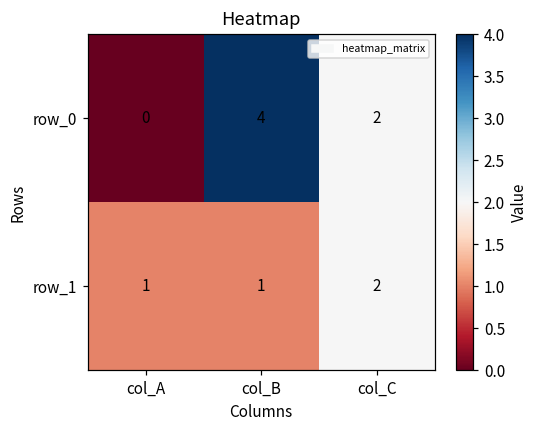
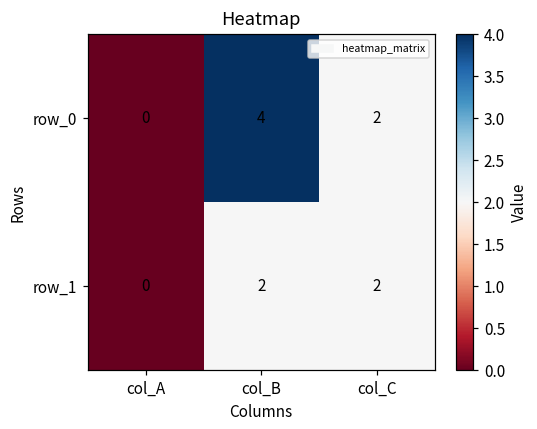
row_1, col_A: 1 -> 0
row_1, col_B: 1 -> 2
